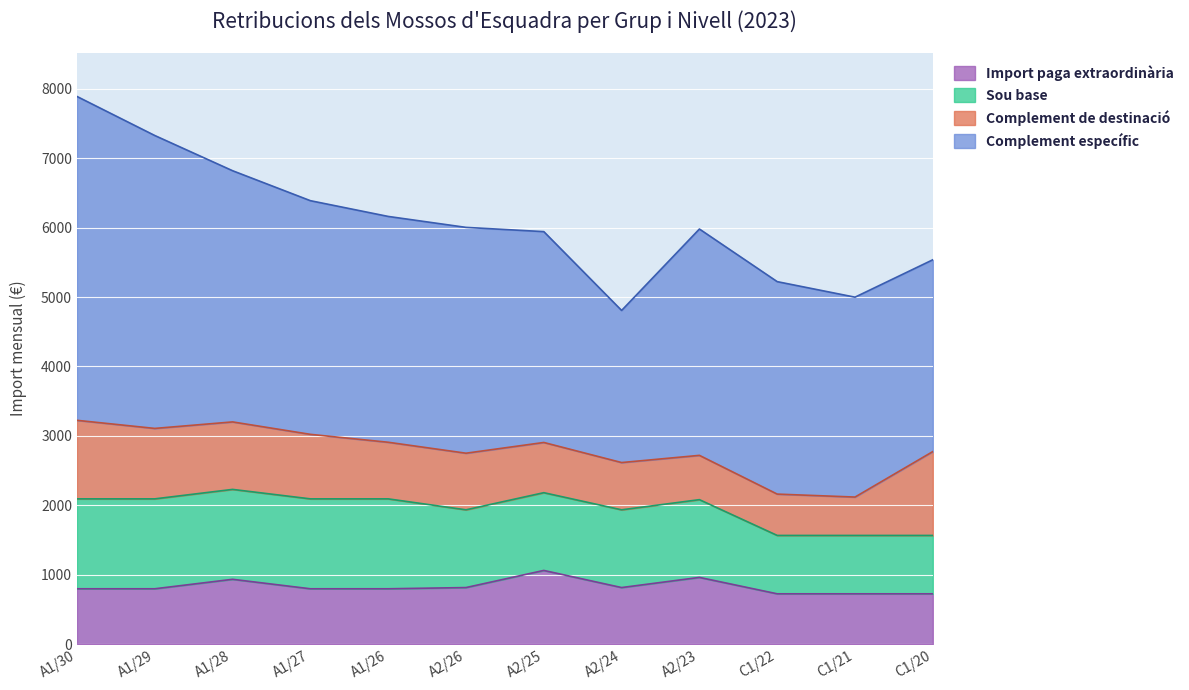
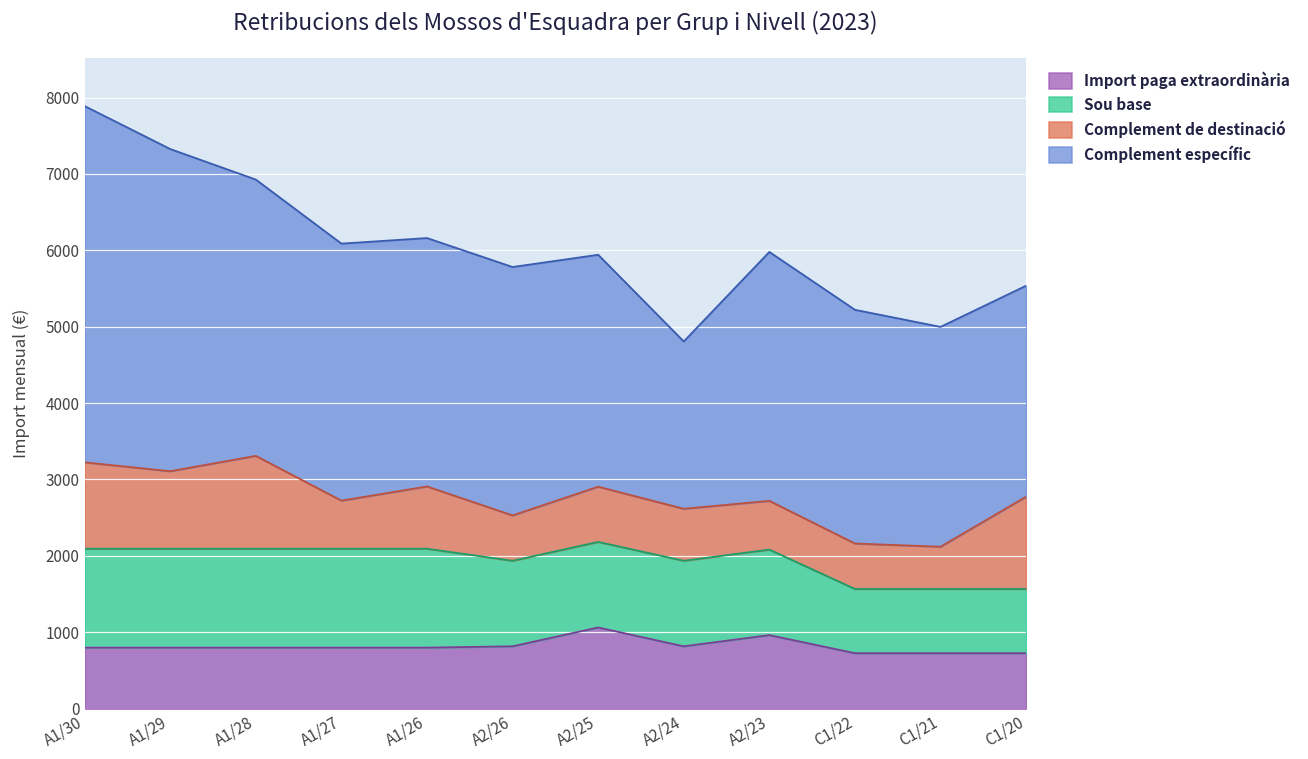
Import paga extraordinària, A1/28: 900 -> 800
Complement de destinació, A1/28: 1000 -> 1200
Complement de destinació, A1/27: 900 -> 600
Complement de destinació, A2/26: 800 -> 600
